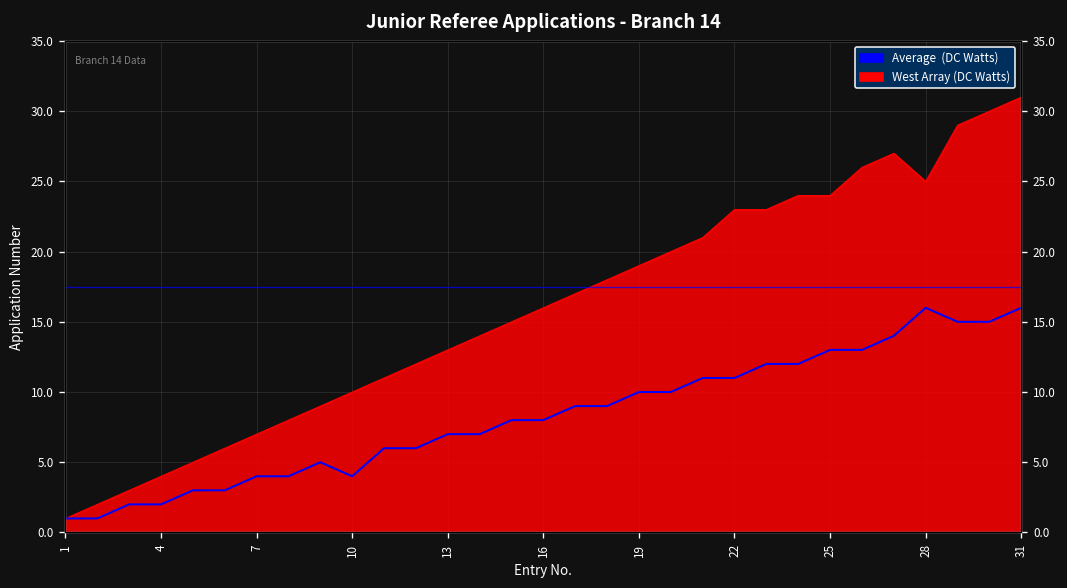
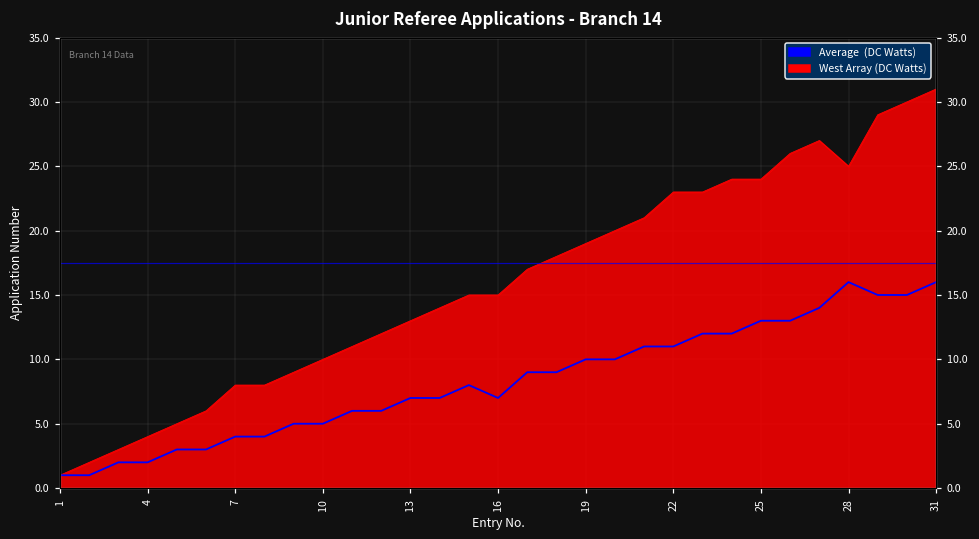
West Array (DC Watts), 7: 7 -> 8
Average (DC Watts), 10: 4 -> 5
West Array (DC Watts), 16: 16 -> 15
Average (DC Watts), 16: 8 -> 7
